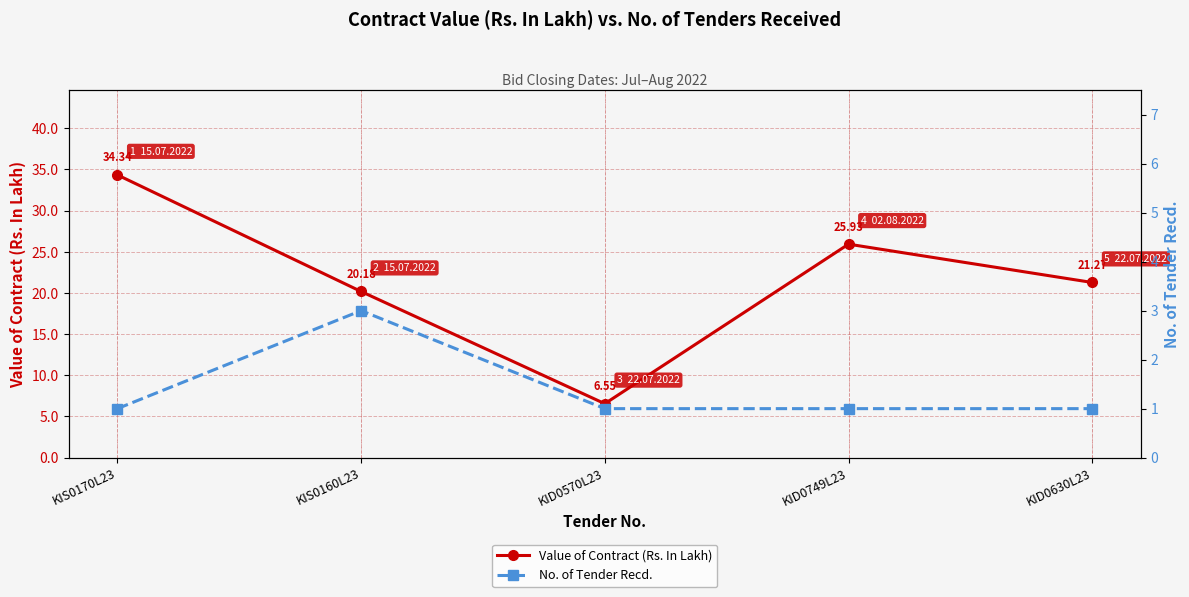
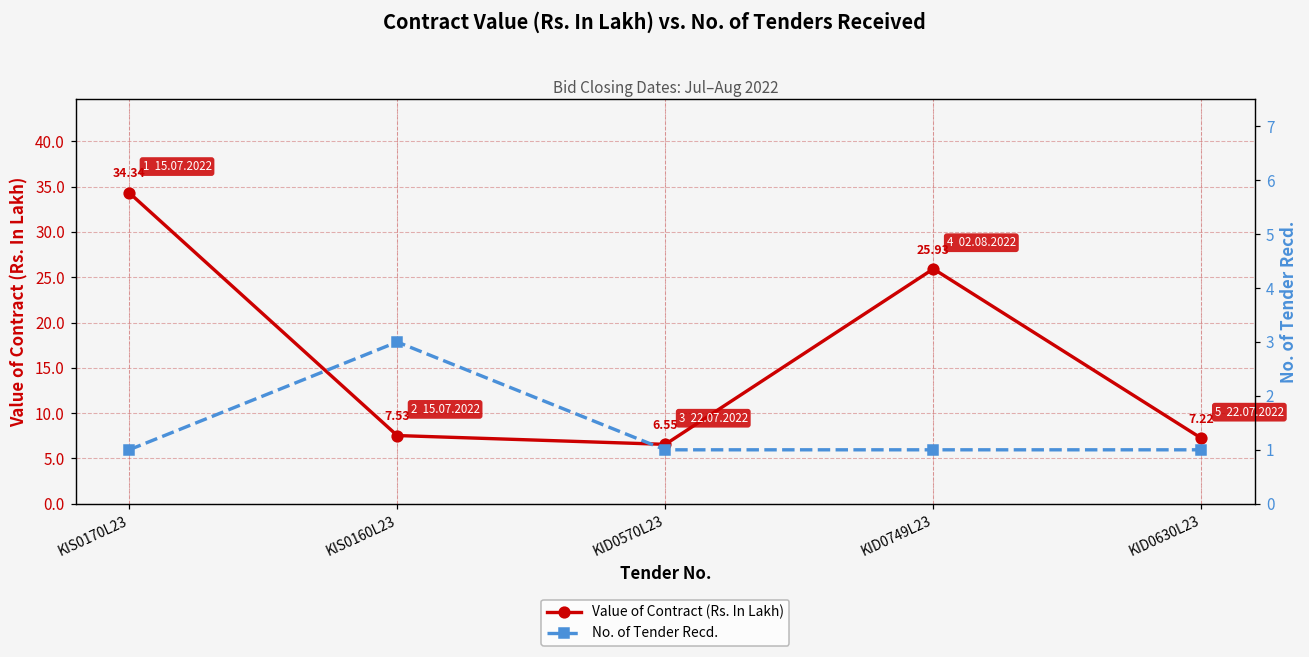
Value of Contract (Rs. In Lakh), KIS0160L23: 20.18 -> 7.53
Value of Contract (Rs. In Lakh), KID0630L23: 21.27 -> 7.22
